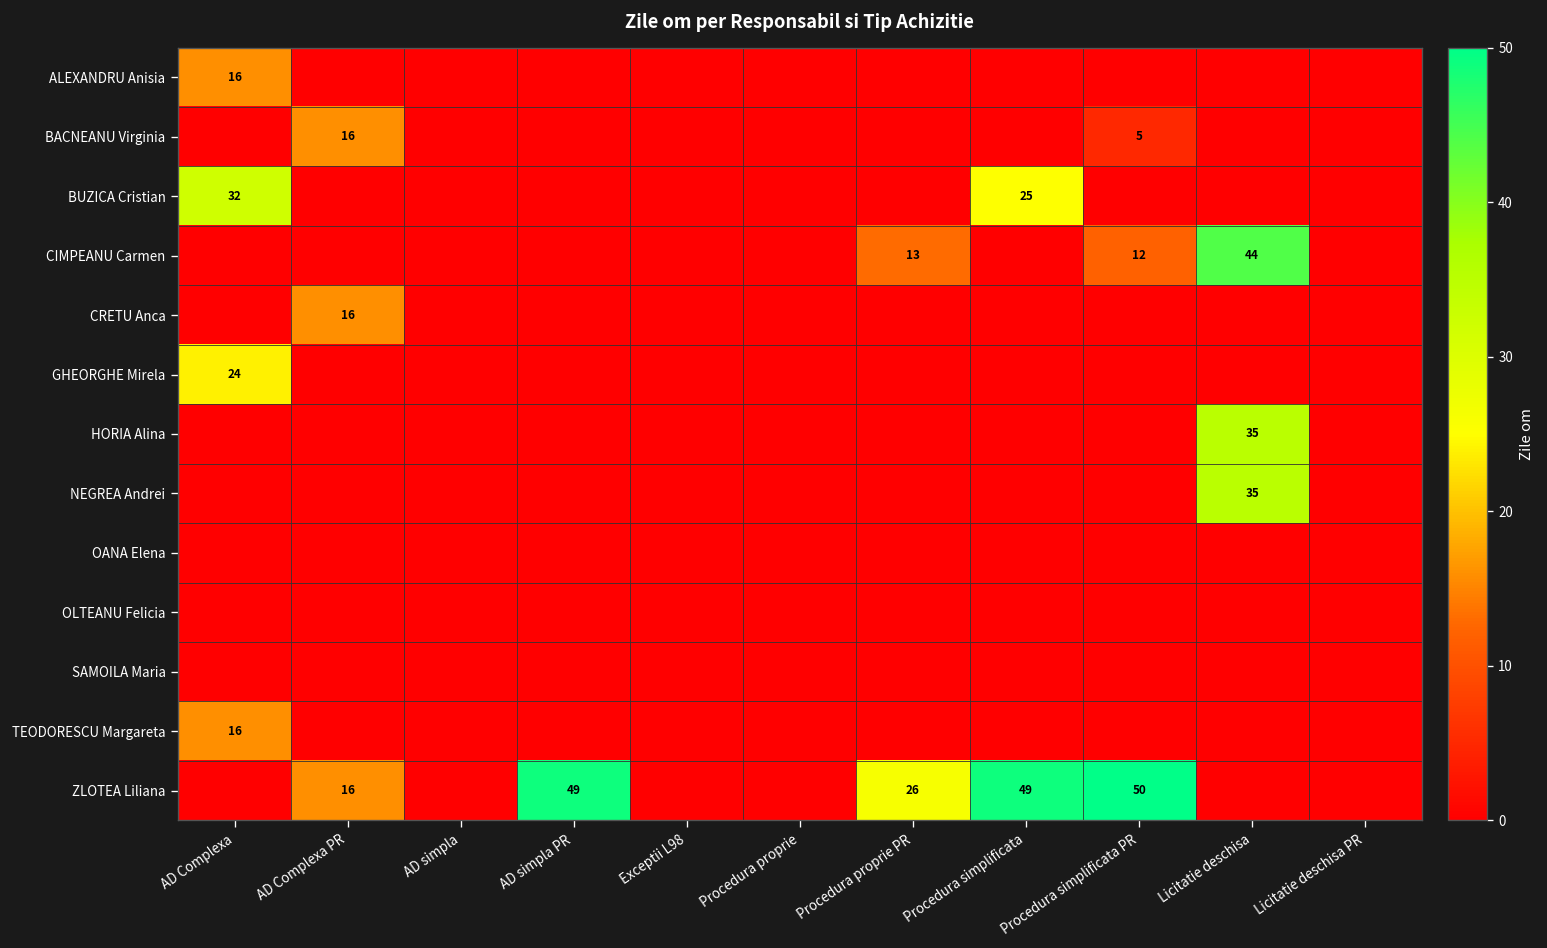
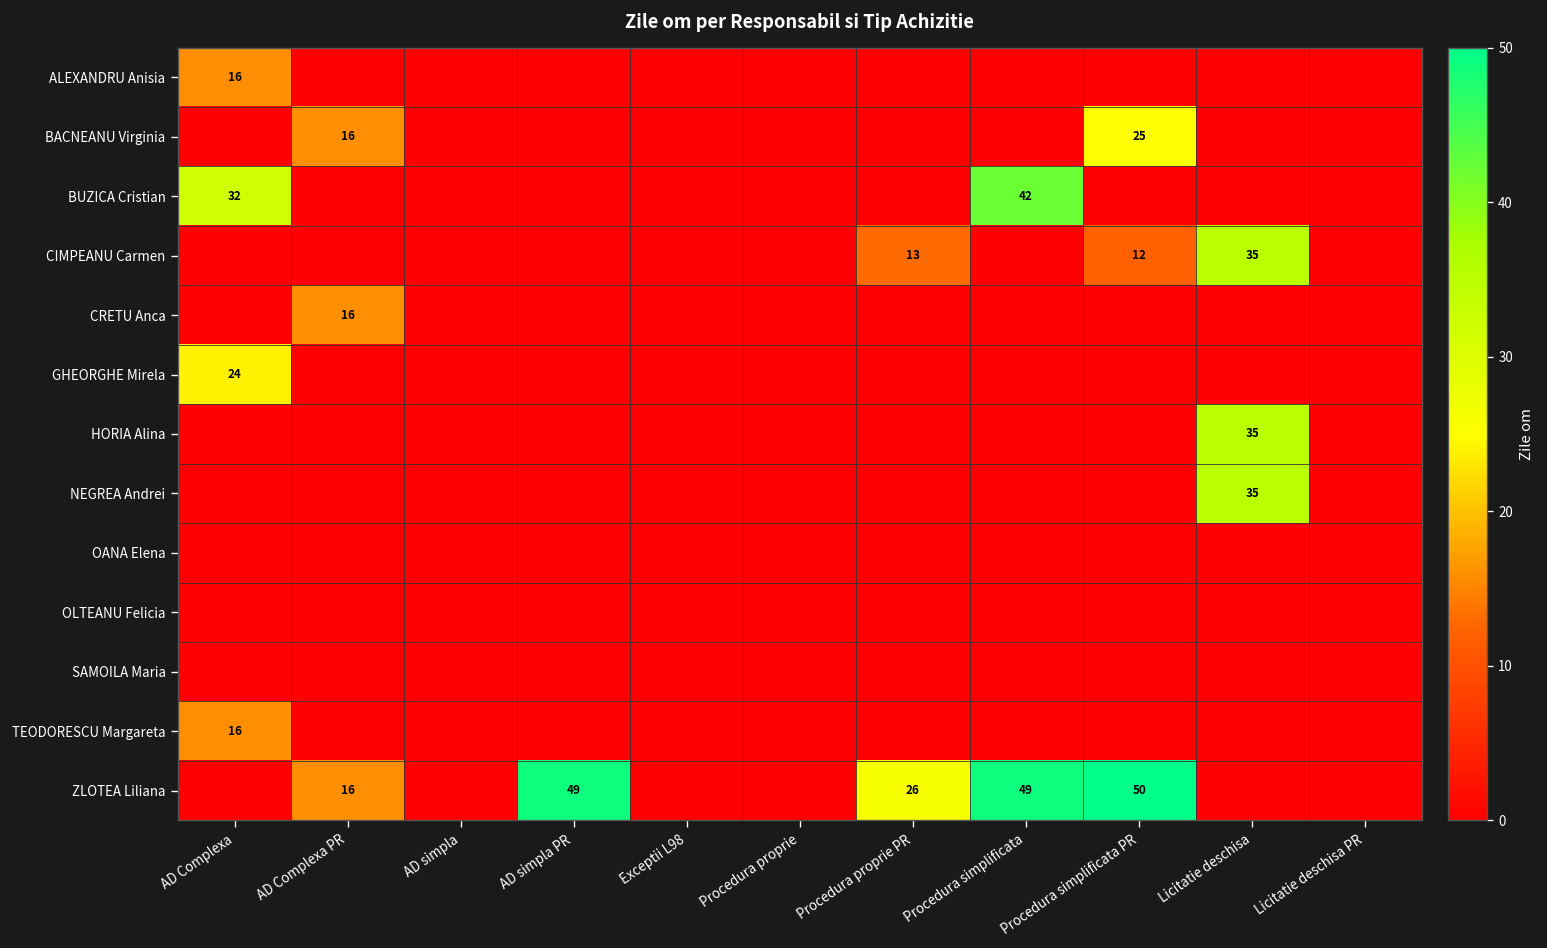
BACNEANU Virginia, Procedura simplificata PR: 5 -> 25
BUZICA Cristian, Procedura simplificata: 25 -> 42
CIMPEANU Carmen, Licitatie deschisa: 44 -> 35
